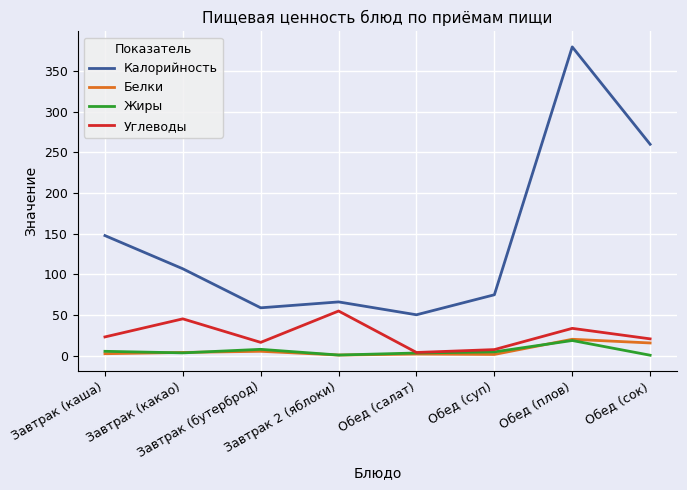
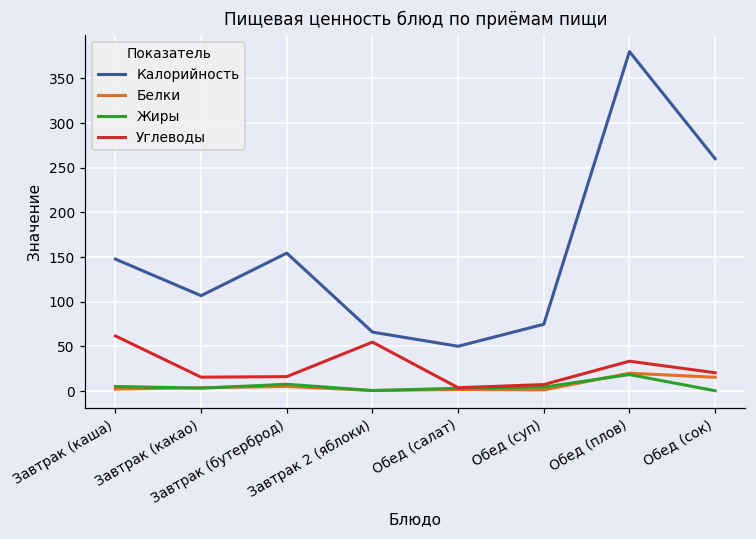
Углеводы, Завтрак (каша): 20 -> 60
Углеводы, Завтрак (какао): 50 -> 20
Калорийность, Завтрак (бутерброд): 60 -> 150
